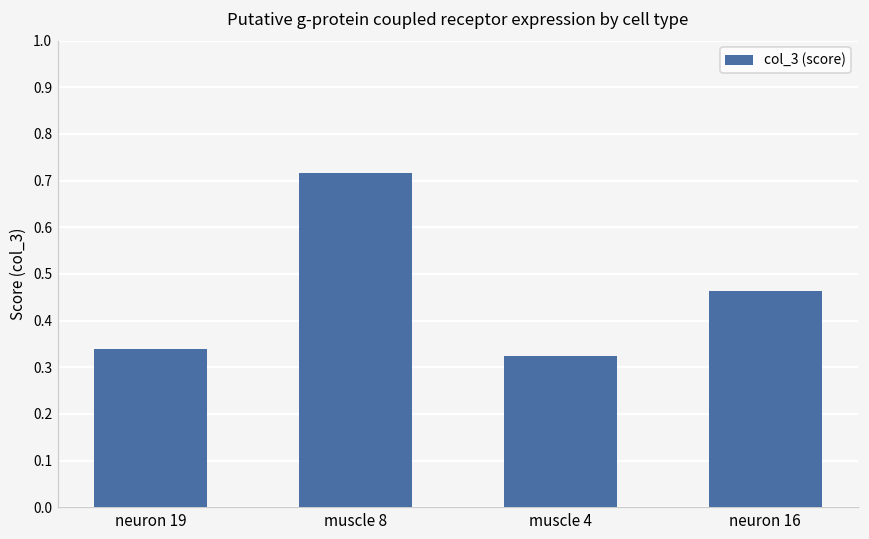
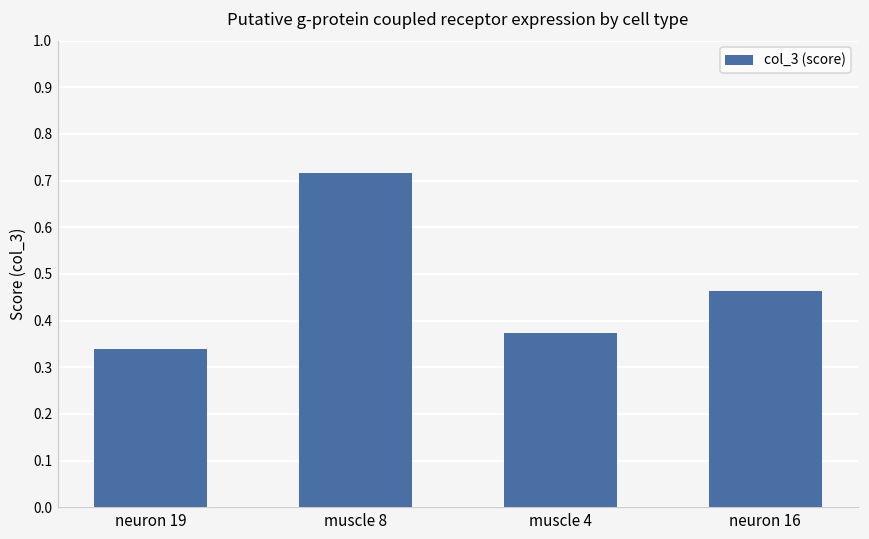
muscle 4: 0.32 -> 0.37
